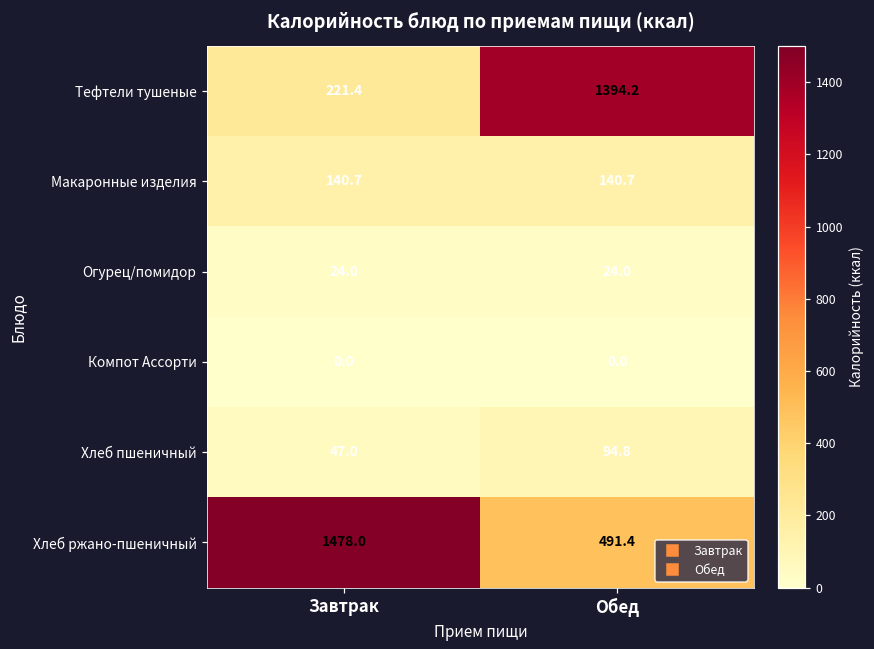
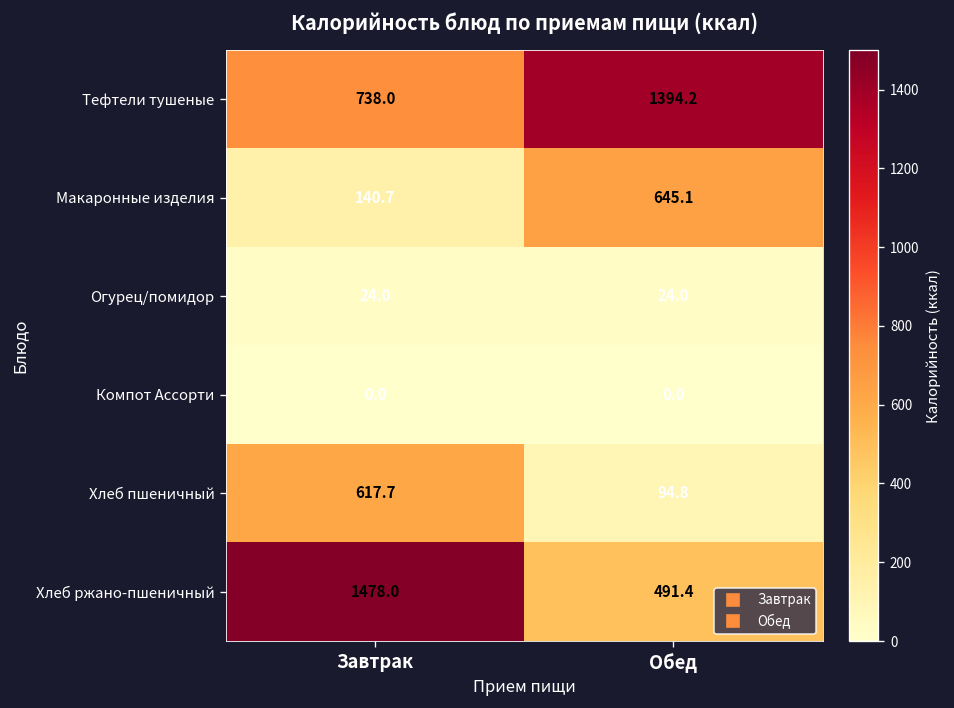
Тефтели тушеные, Завтрак: 221.4 -> 738.0
Макаронные изделия, Обед: 140.7 -> 645.1
Хлеб пшеничный, Завтрак: 47.0 -> 617.7
